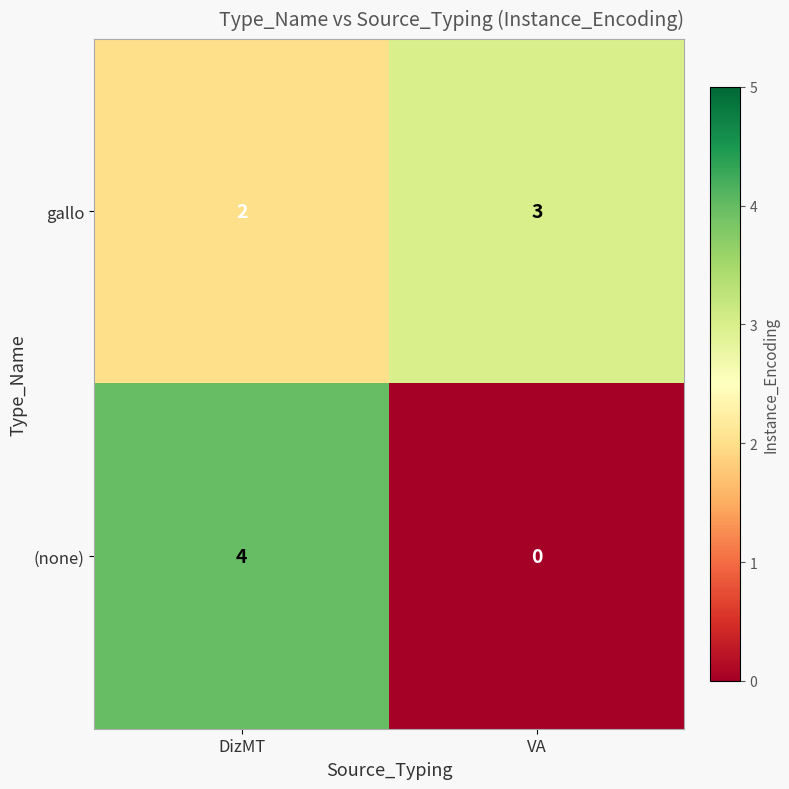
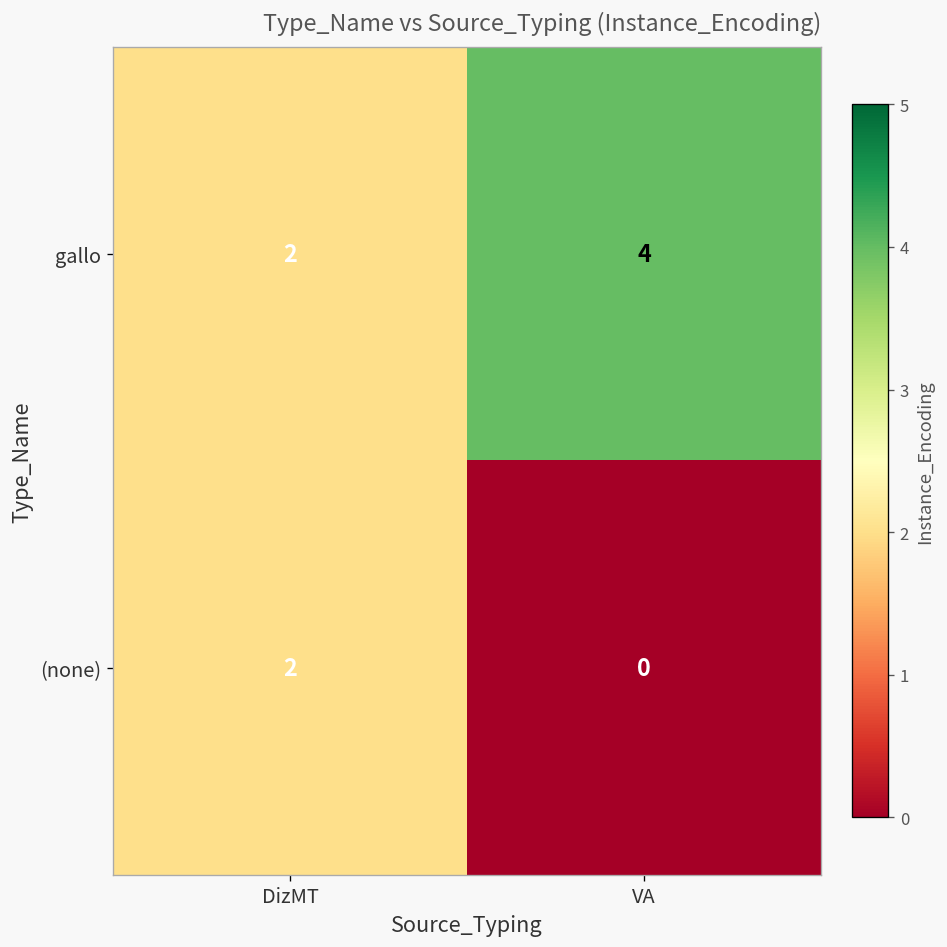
gallo, VA: 3 -> 4
(none), DizMT: 4 -> 2
